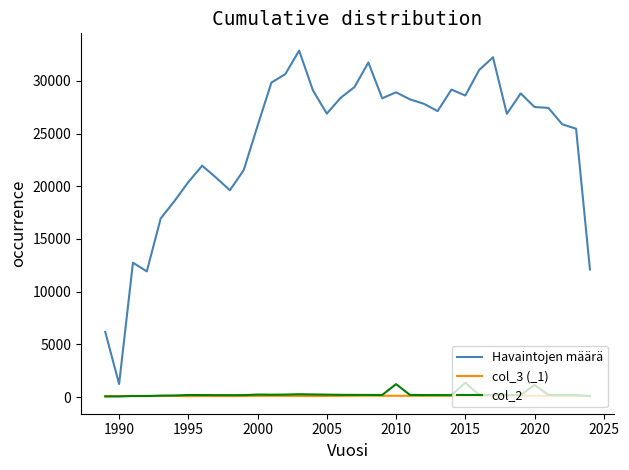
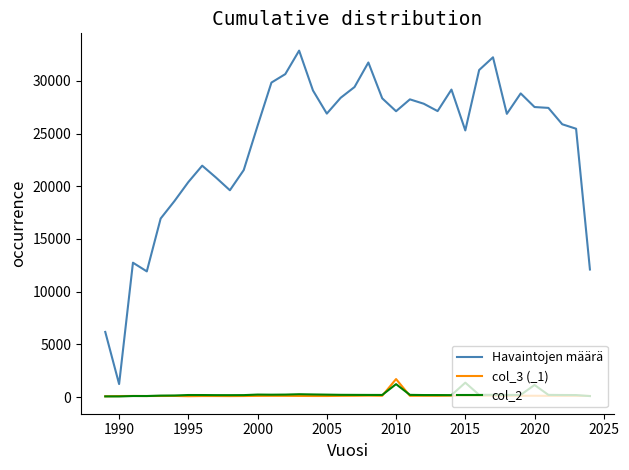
Havaintojen määrä, 2010: 28900 -> 27100
col_3 (_1), 2010: 100 -> 1700
Havaintojen määrä, 2015: 28600 -> 25300
